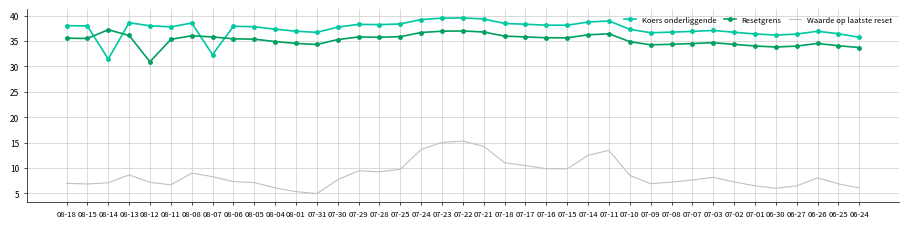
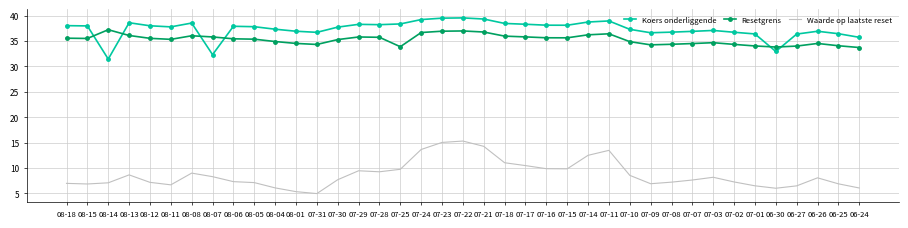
Resetgrens, 08-12: 31 -> 36
Resetgrens, 07-25: 36 -> 34
Koers onderliggende, 06-30: 36 -> 33
